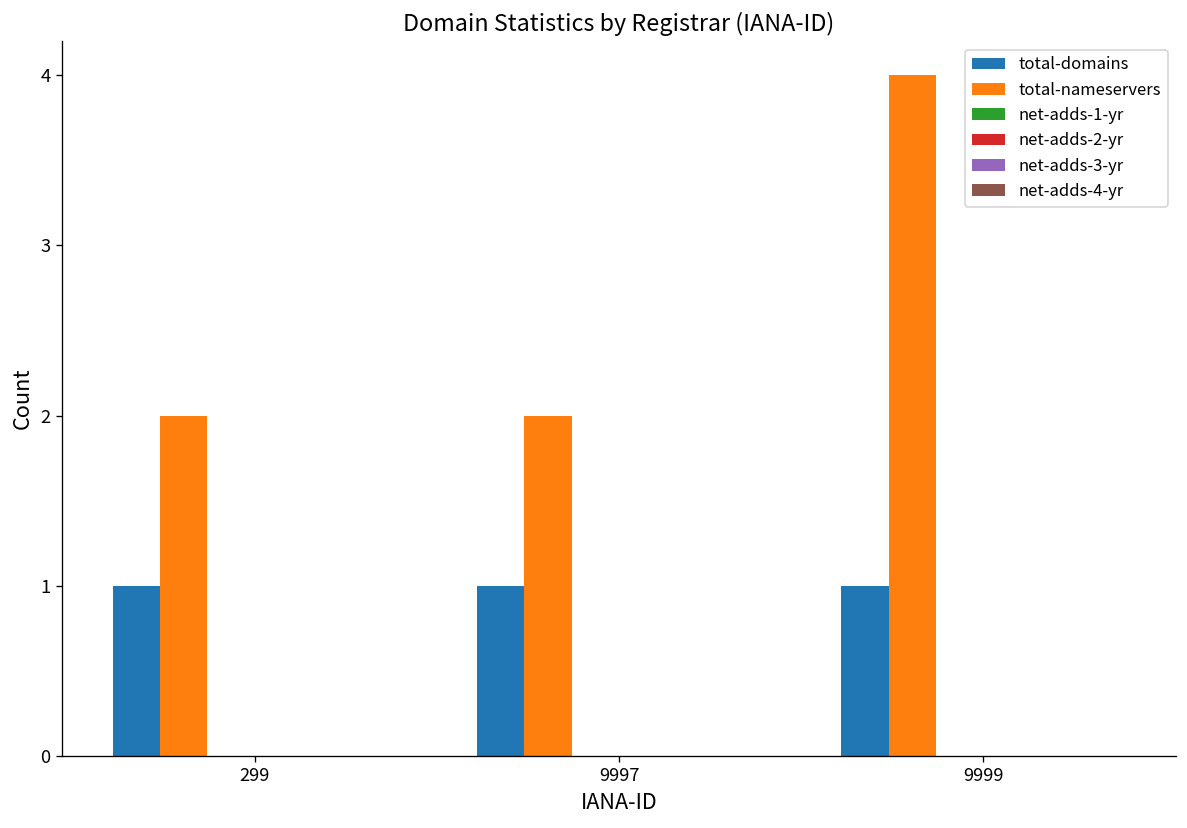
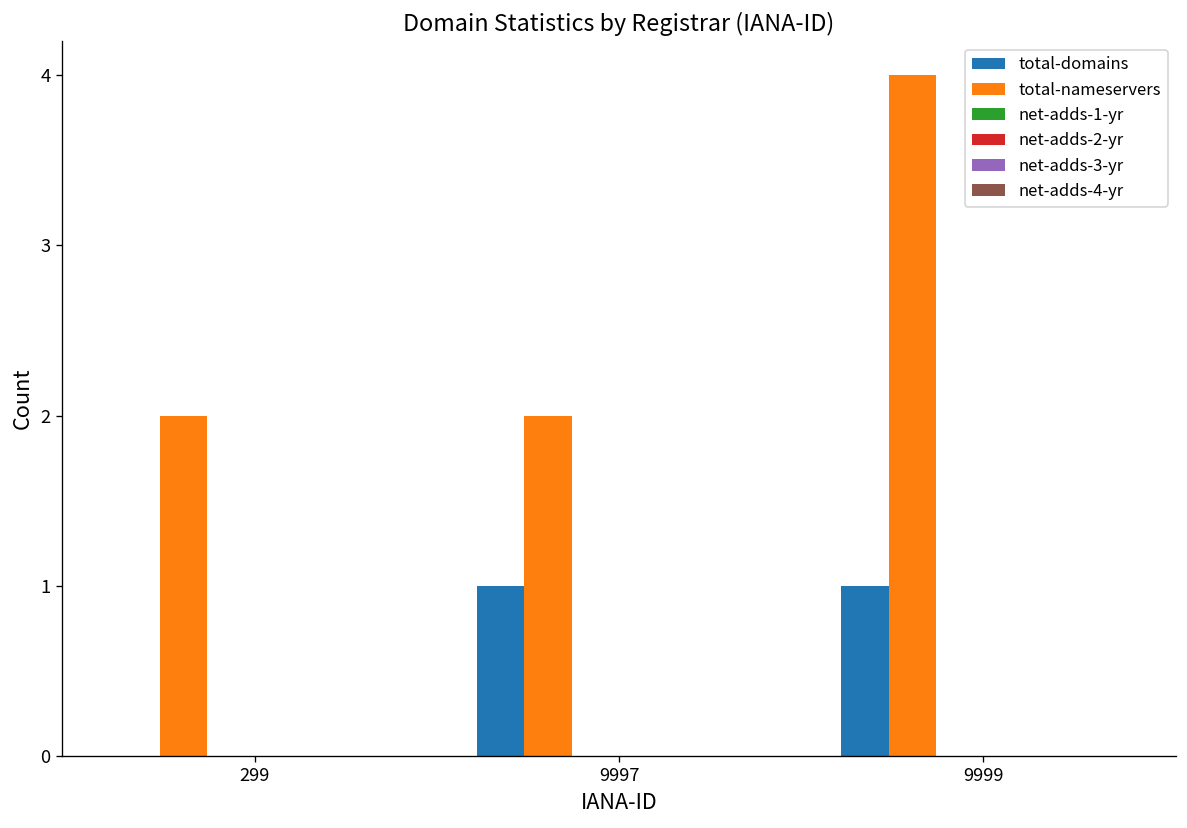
total-domains, 299: 1 -> 0
